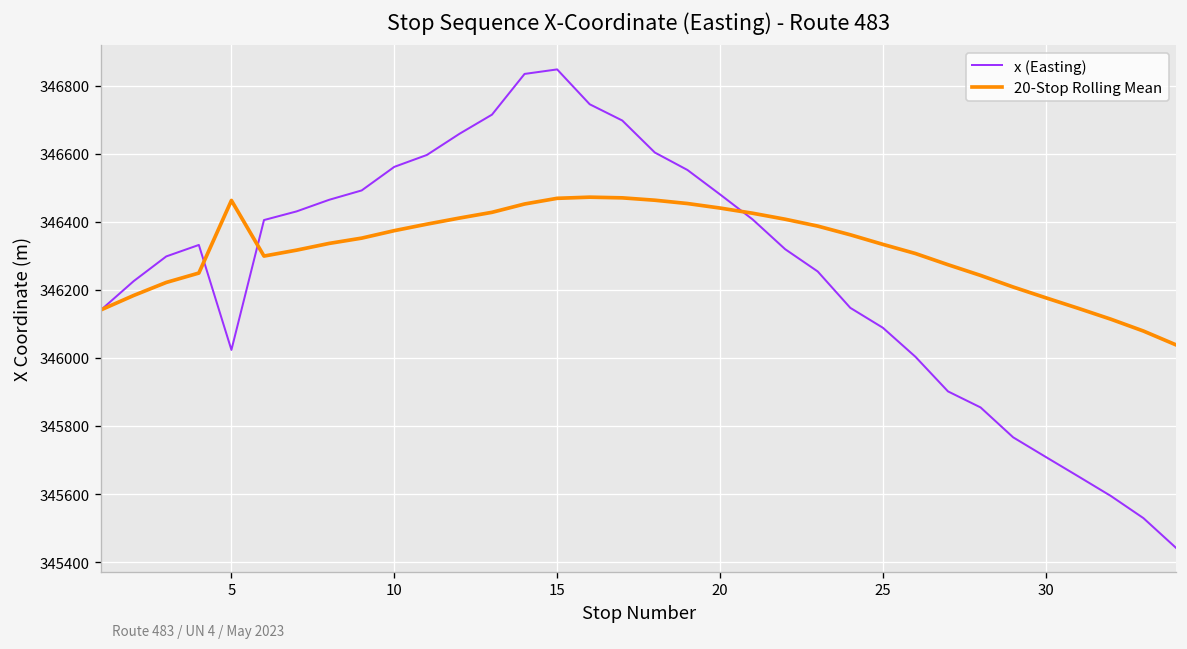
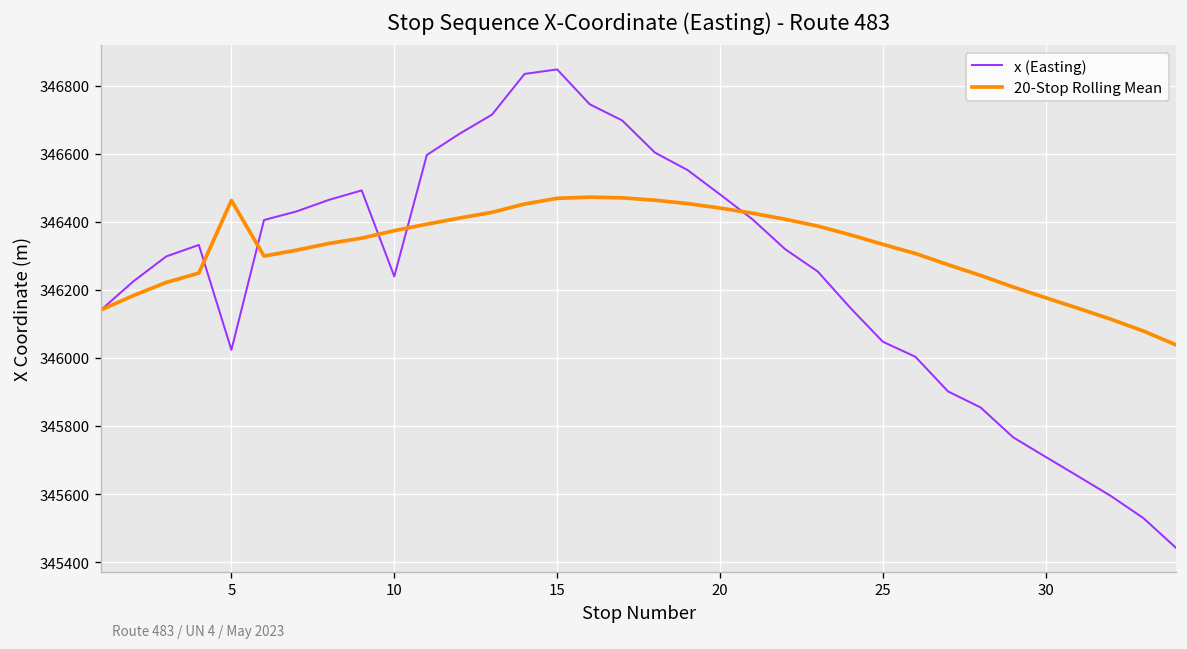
x (Easting), 10: 346560 -> 346240
x (Easting), 25: 346090 -> 346050
